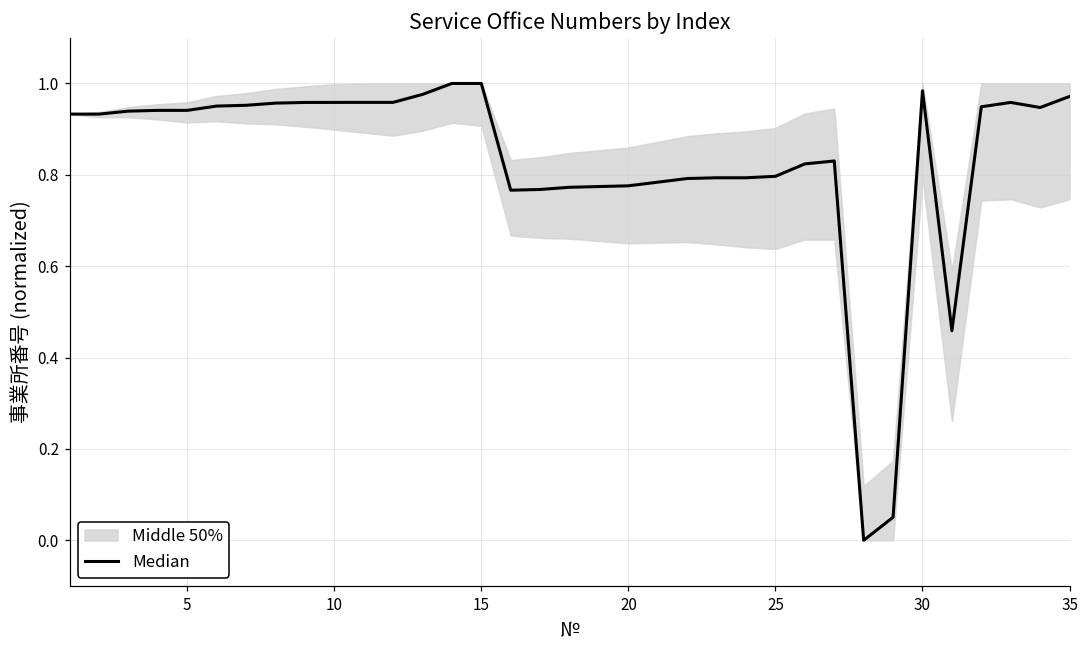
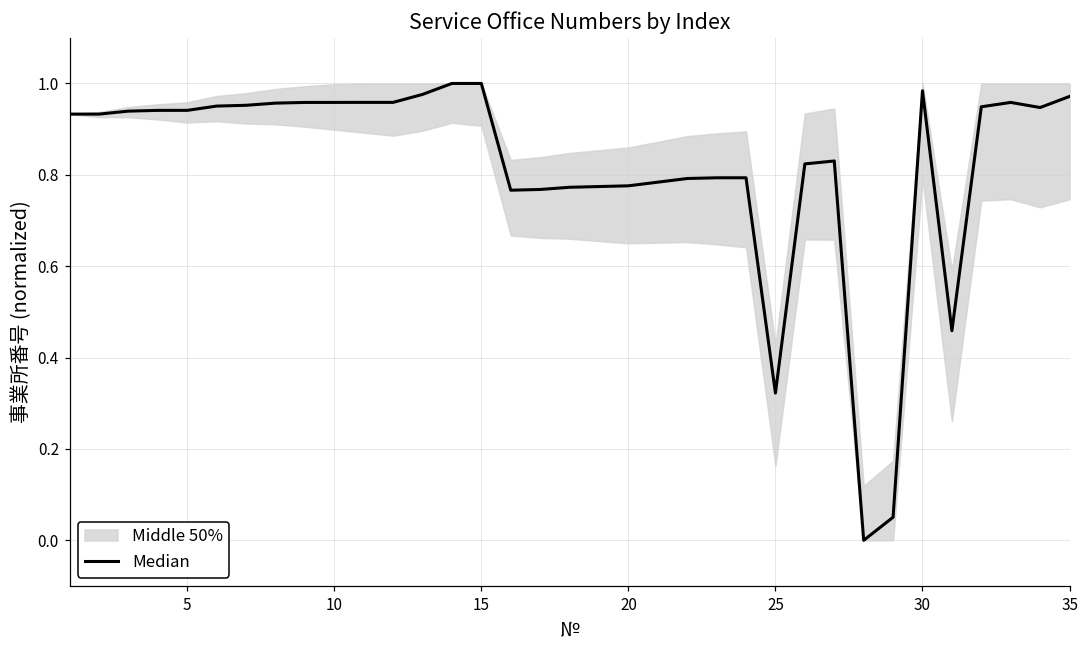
Median, 25: 0.80 -> 0.32
